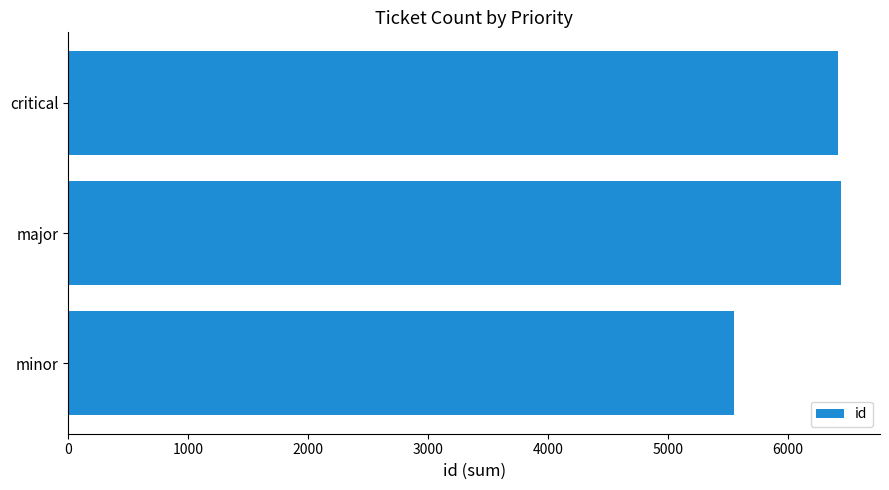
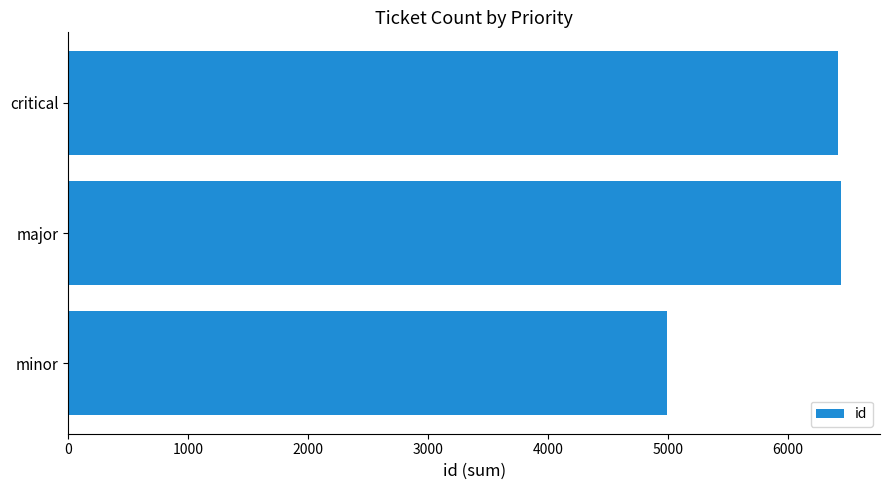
minor: 5550 -> 4990
